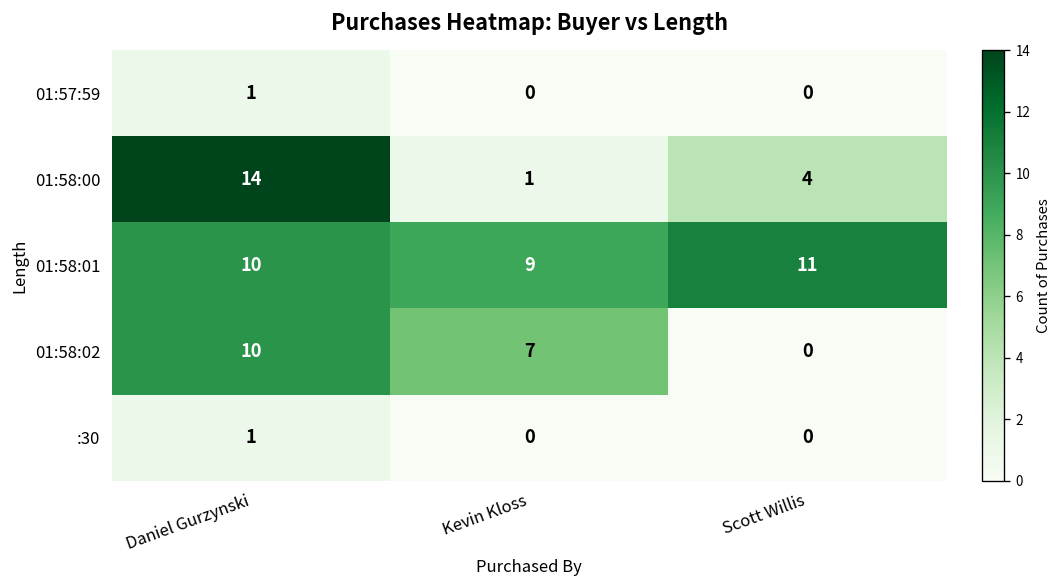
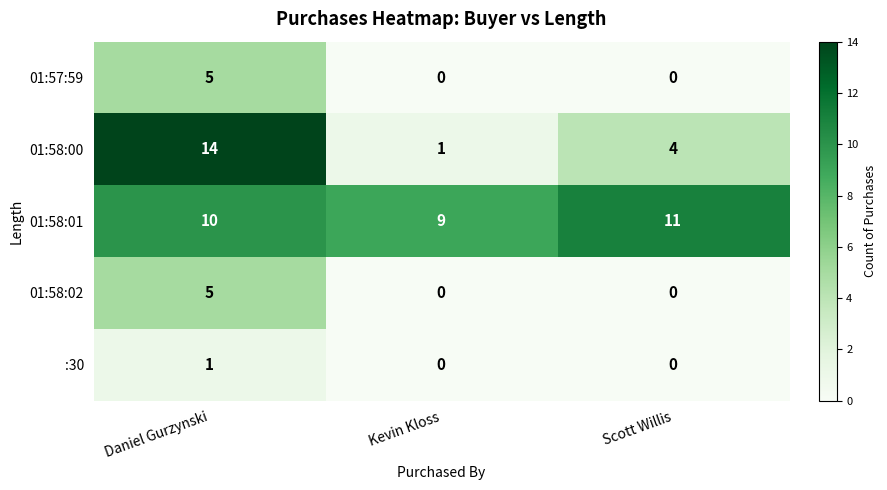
01:57:59, Daniel Gurzynski: 1 -> 5
01:58:02, Daniel Gurzynski: 10 -> 5
01:58:02, Kevin Kloss: 7 -> 0
